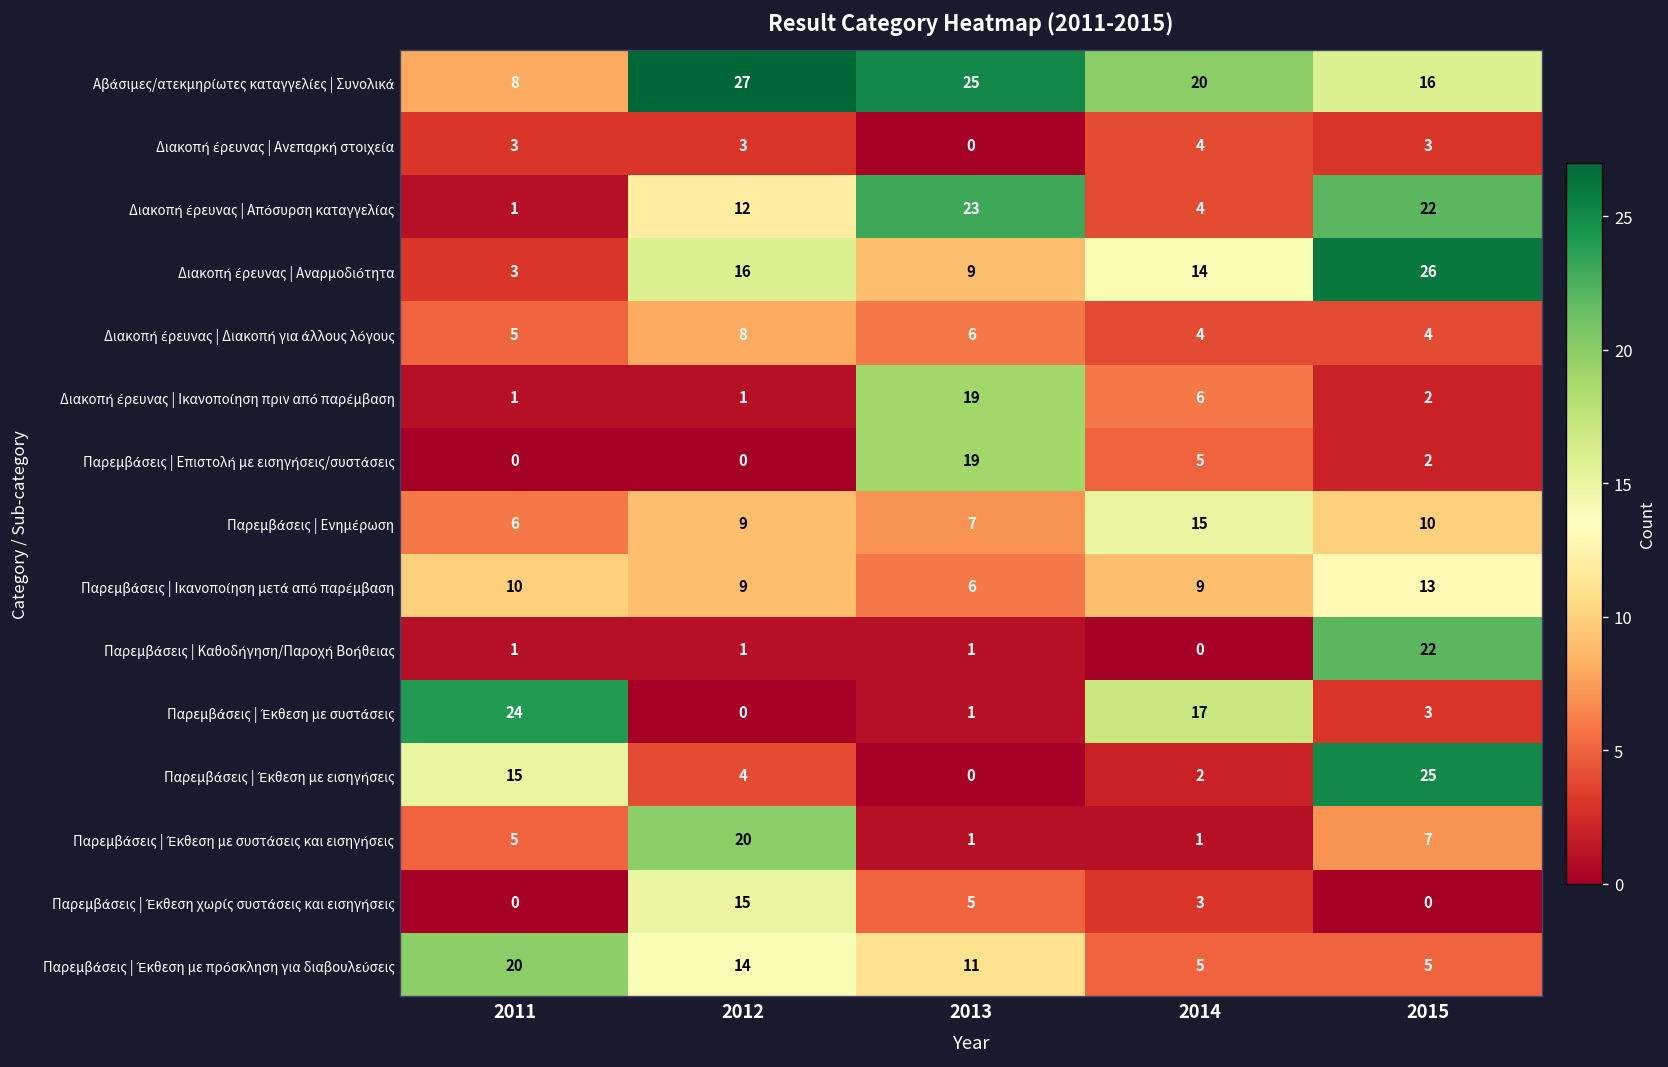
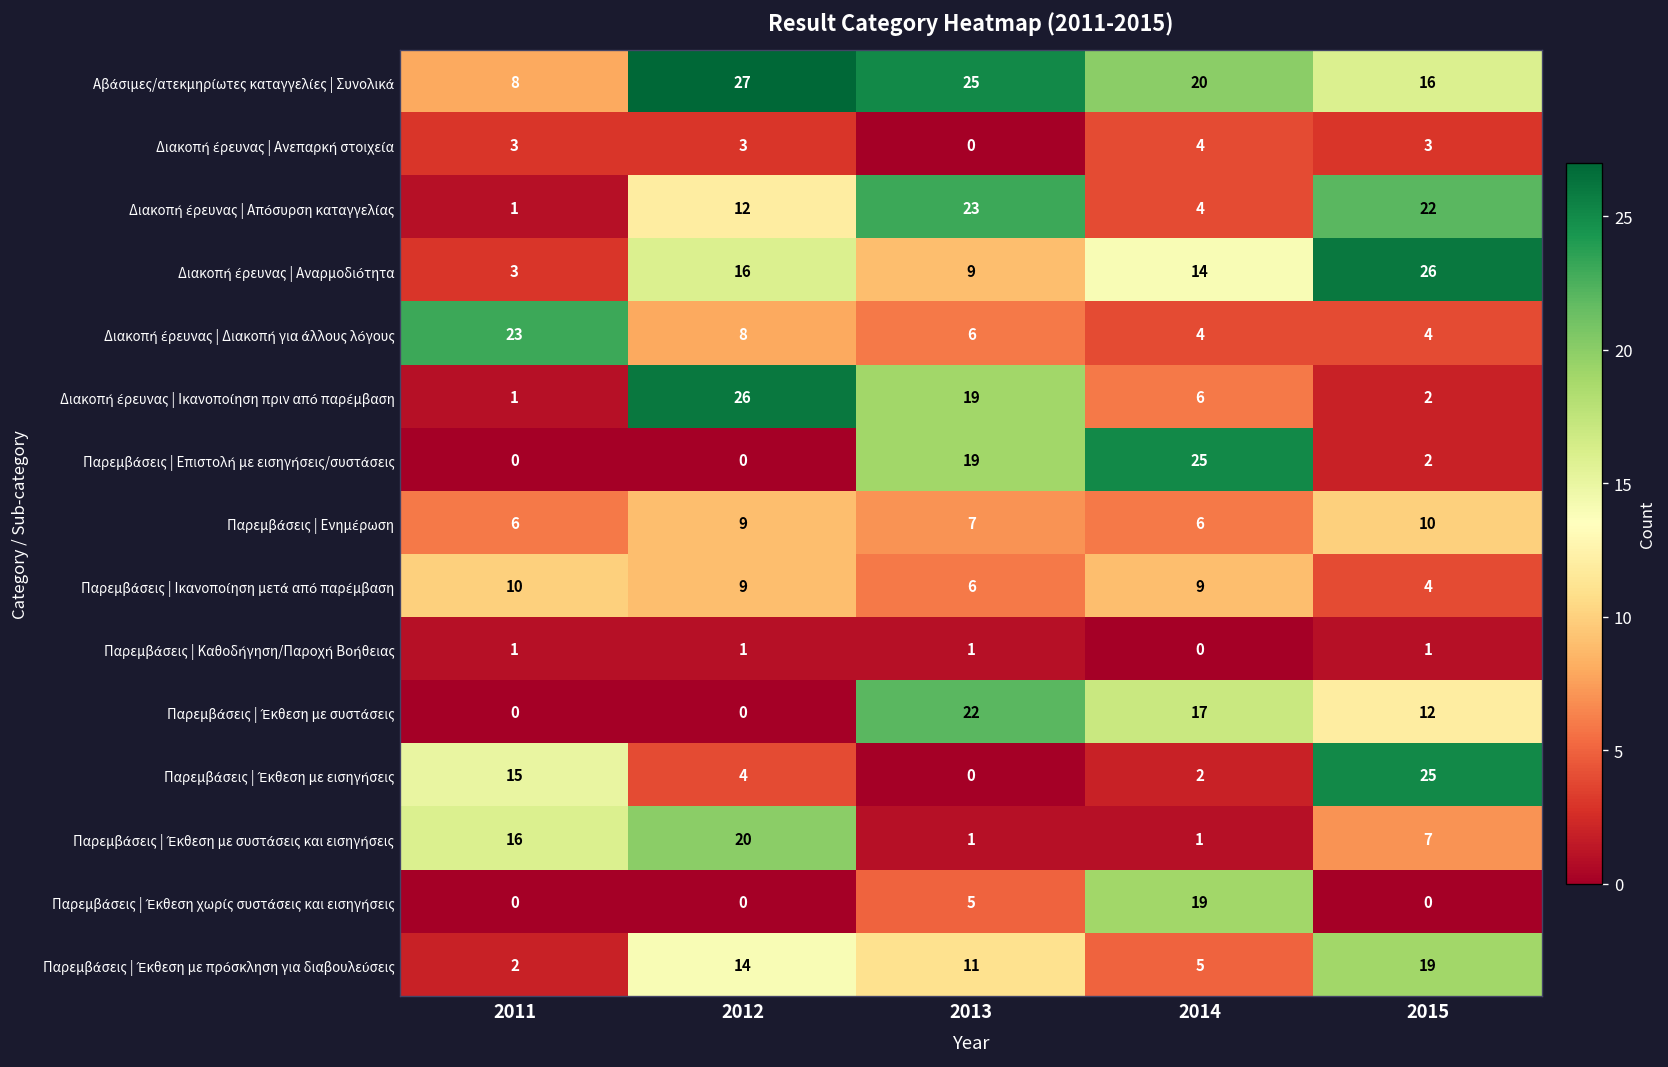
Διακοπή έρευνας | Διακοπή για άλλους λόγους, 2011: 5 -> 23
Διακοπή έρευνας | Ικανοποίηση πριν από παρέμβαση, 2012: 1 -> 26
Παρεμβάσεις | Επιστολή με εισηγήσεις/συστάσεις, 2014: 5 -> 25
Παρεμβάσεις | Ενημέρωση, 2014: 15 -> 6
Παρεμβάσεις | Ικανοποίηση μετά από παρέμβαση, 2015: 13 -> 4
Παρεμβάσεις | Καθοδήγηση/Παροχή Βοήθειας, 2015: 22 -> 1
Παρεμβάσεις | Έκθεση με συστάσεις, 2011: 24 -> 0
Παρεμβάσεις | Έκθεση με συστάσεις, 2013: 1 -> 22
Παρεμβάσεις | Έκθεση με συστάσεις, 2015: 3 -> 12
Παρεμβάσεις | Έκθεση με συστάσεις και εισηγήσεις, 2011: 5 -> 16
Παρεμβάσεις | Έκθεση χωρίς συστάσεις και εισηγήσεις, 2012: 15 -> 0
Παρεμβάσεις | Έκθεση χωρίς συστάσεις και εισηγήσεις, 2014: 3 -> 19
Παρεμβάσεις | Έκθεση με πρόσκληση για διαβουλεύσεις, 2011: 20 -> 2
Παρεμβάσεις | Έκθεση με πρόσκληση για διαβουλεύσεις, 2015: 5 -> 19
